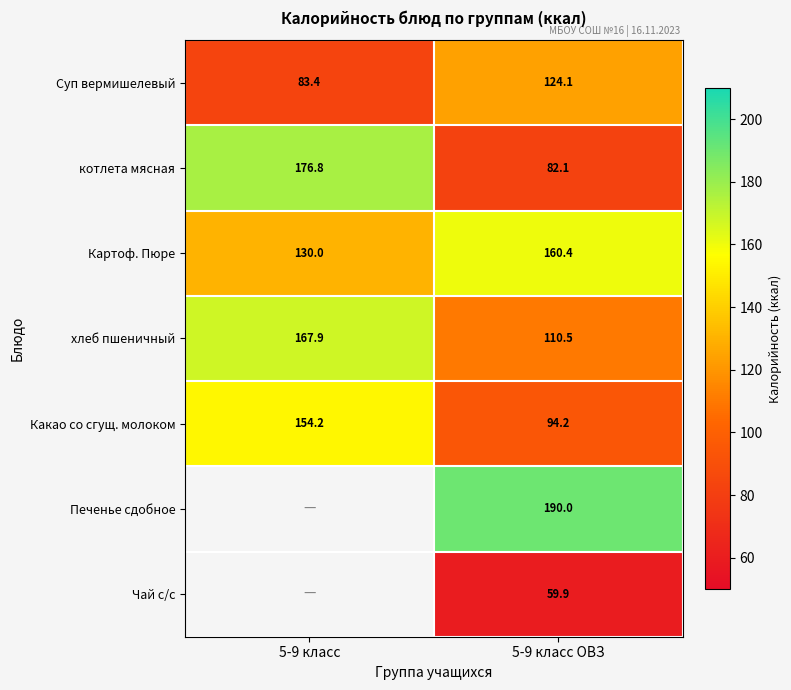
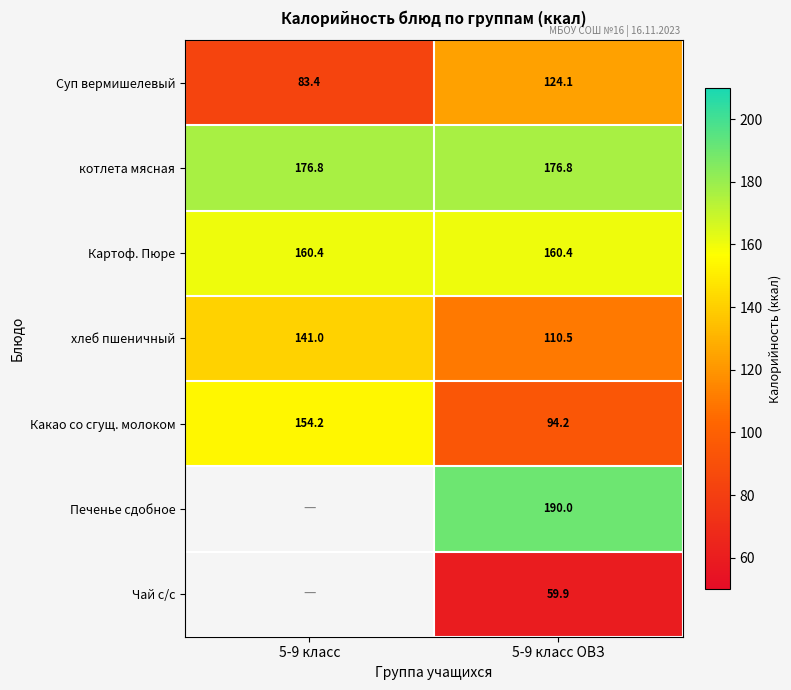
котлета мясная, 5-9 класс ОВЗ: 82.1 -> 176.8
Картоф. Пюре, 5-9 класс: 130.0 -> 160.4
хлеб пшеничный, 5-9 класс: 167.9 -> 141.0
